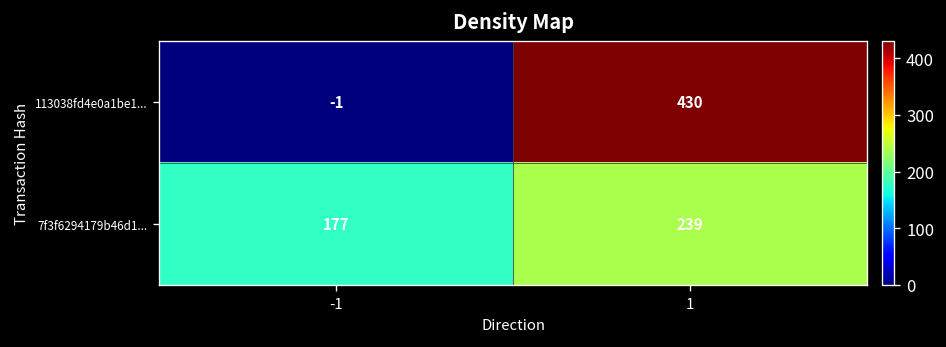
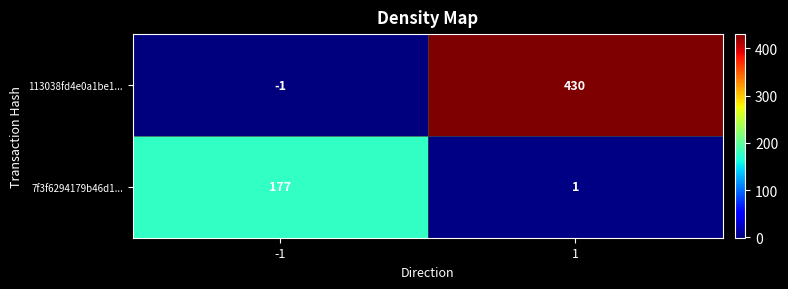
7f3f6294179b46d1..., 1: 239 -> 1
